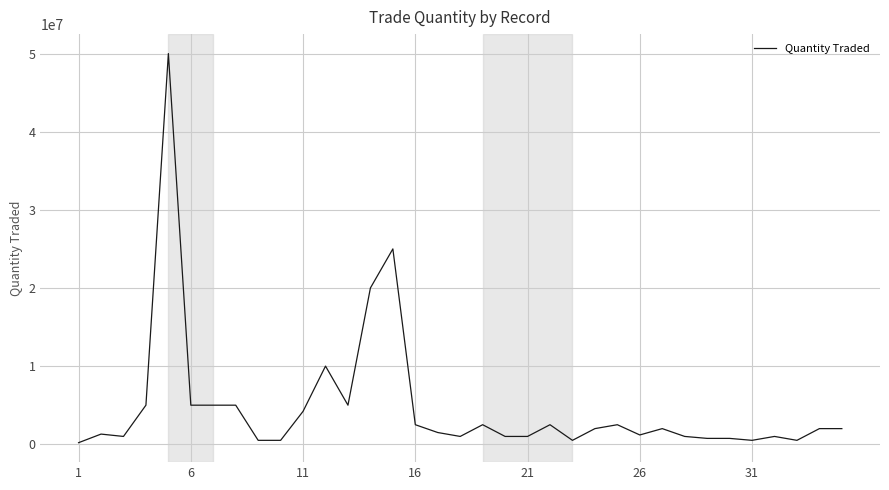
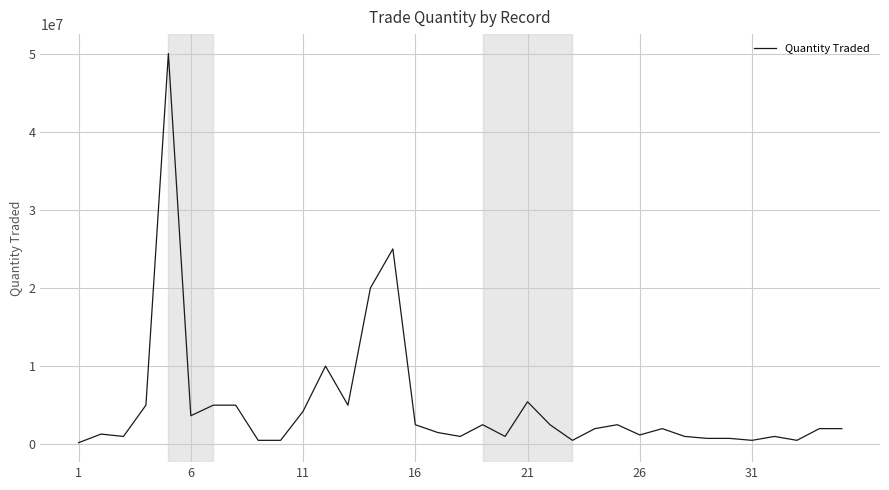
6: 5000000 -> 4000000
21: 1000000 -> 5000000
